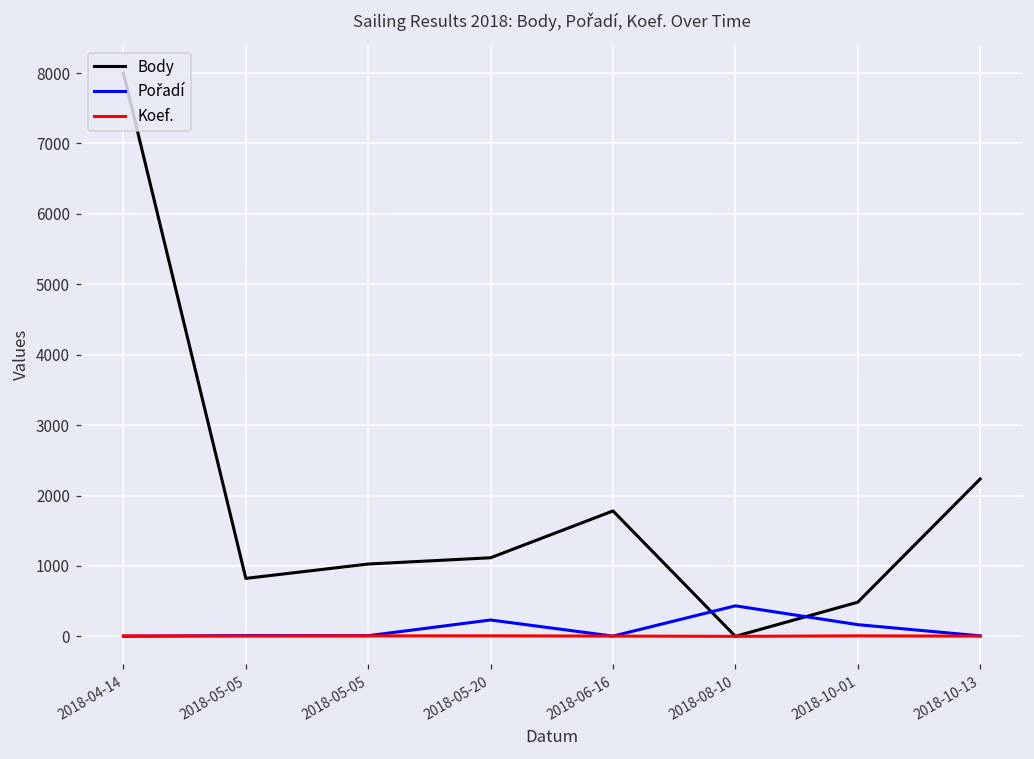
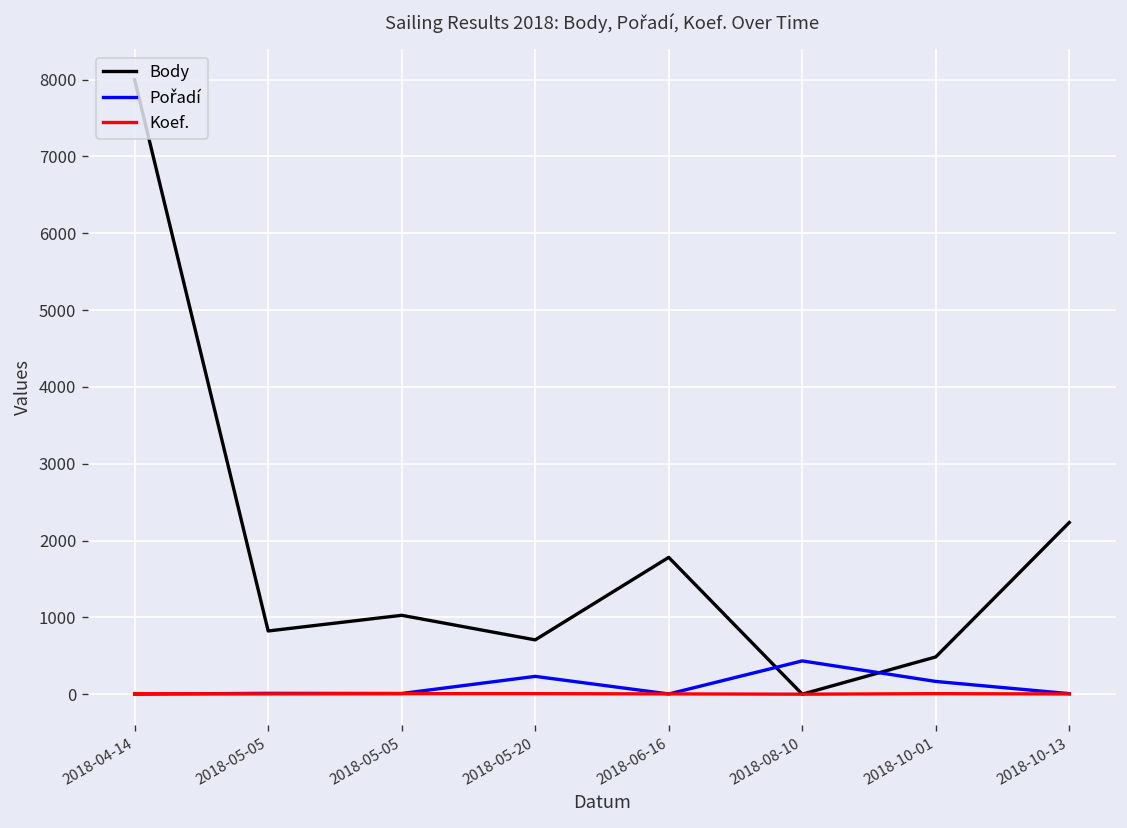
Body, 2018-05-20: 1100 -> 700
